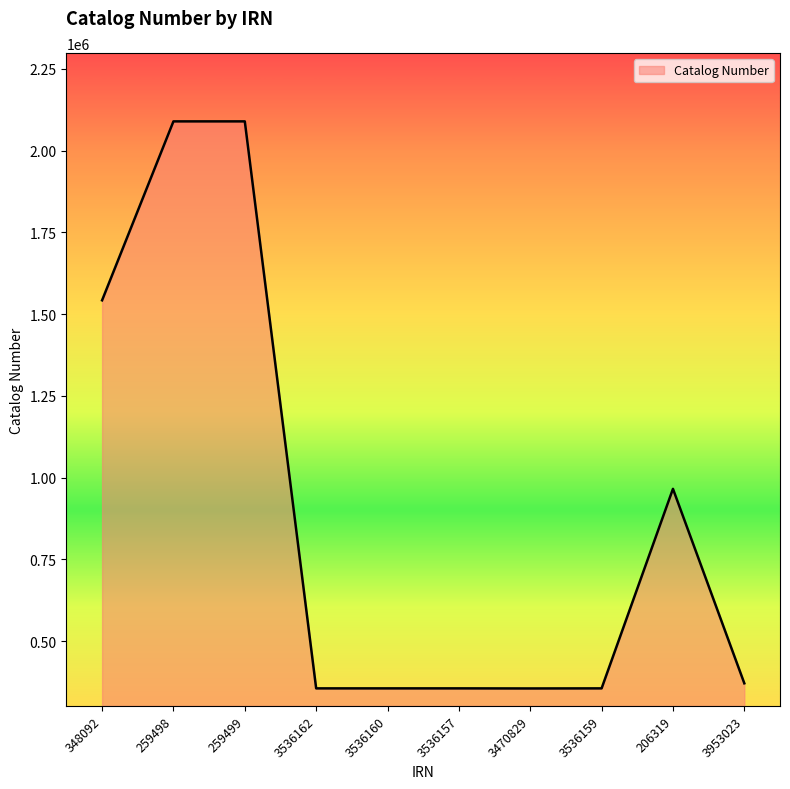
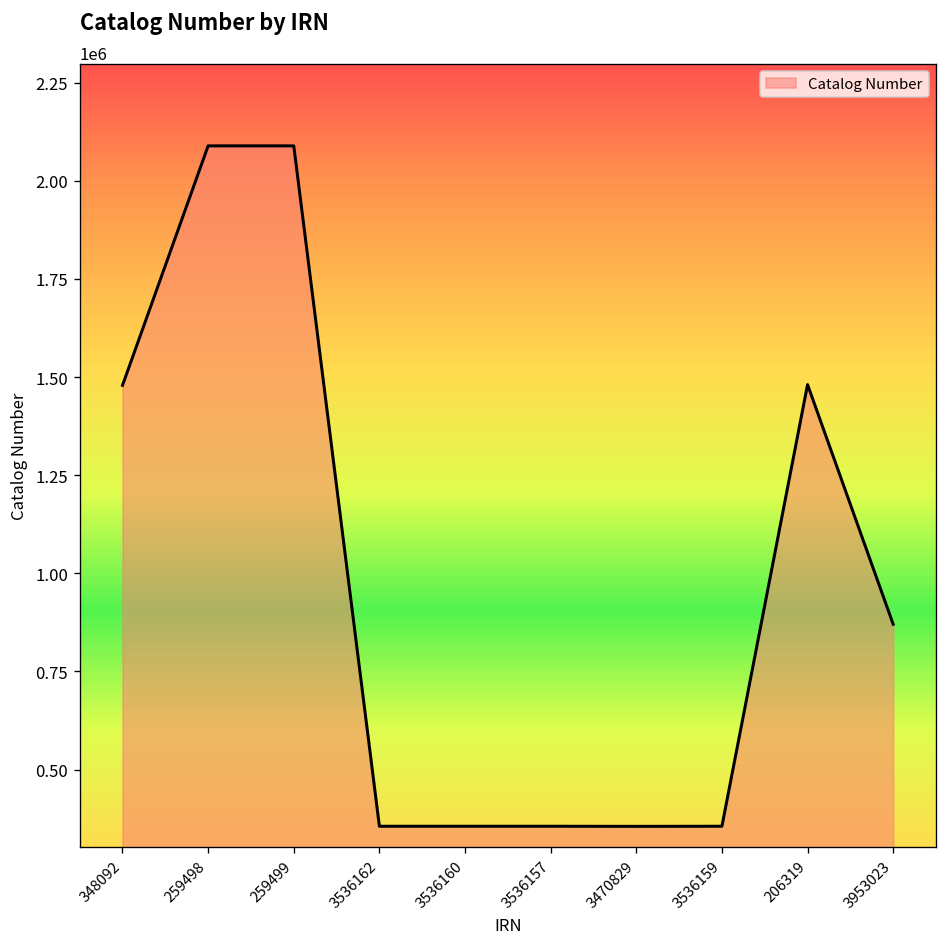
348092: 1540000 -> 1480000
206319: 970000 -> 1480000
3953023: 370000 -> 870000
